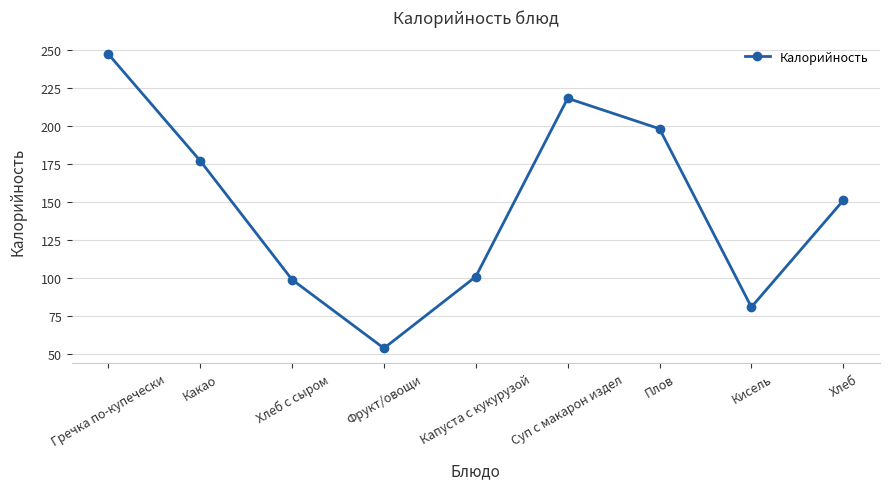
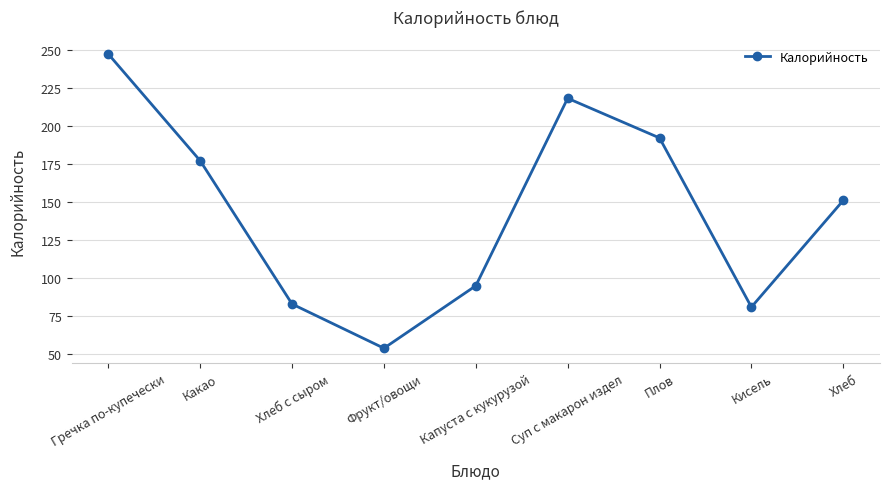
Хлеб с сыром: 99 -> 83
Капуста с кукурузой: 101 -> 95
Плов: 198 -> 192
